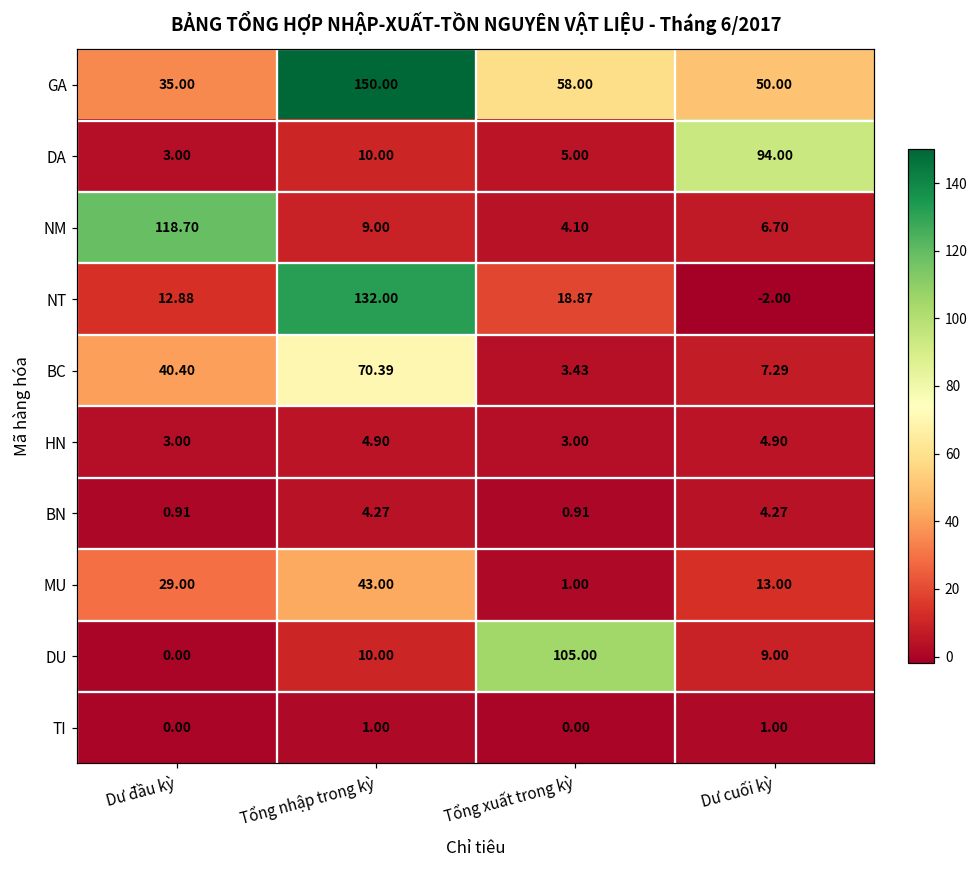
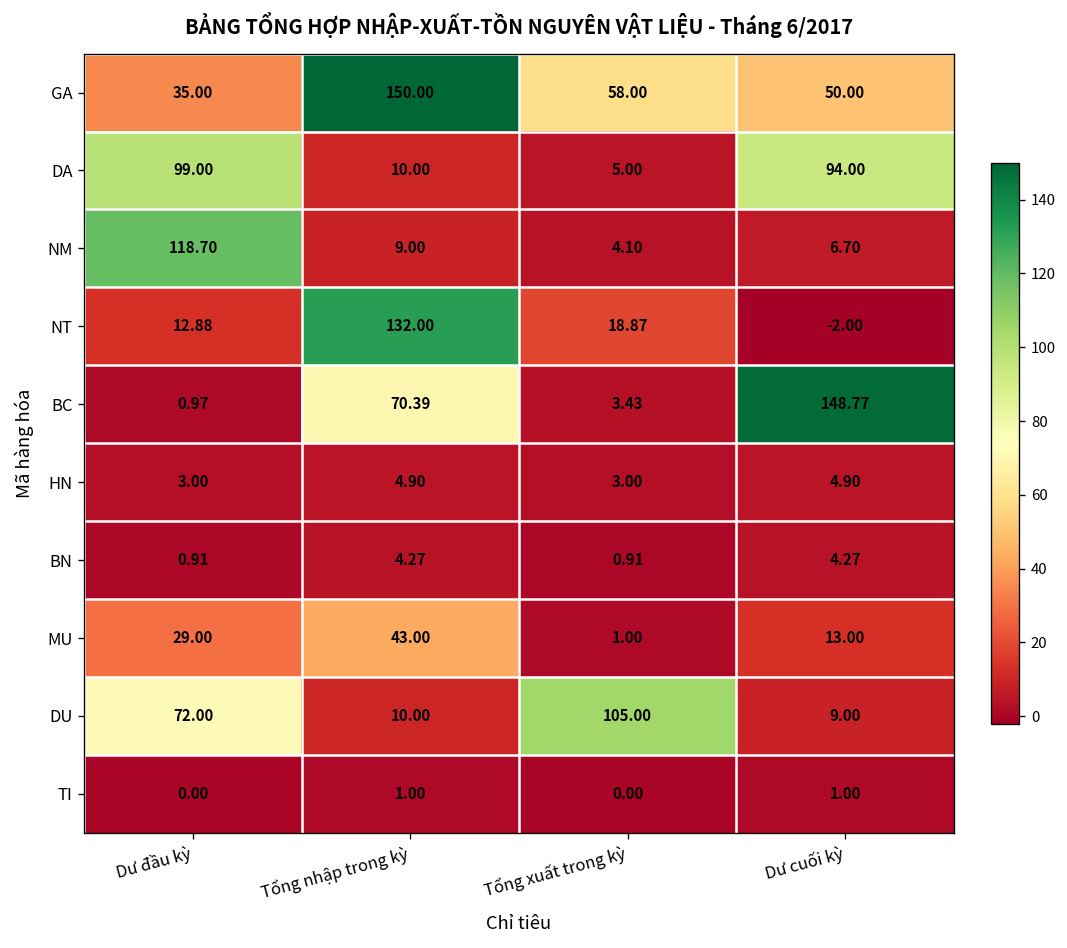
DA, Dư đầu kỳ: 3.00 -> 99.00
BC, Dư đầu kỳ: 40.40 -> 0.97
BC, Dư cuối kỳ: 7.29 -> 148.77
DU, Dư đầu kỳ: 0.00 -> 72.00
